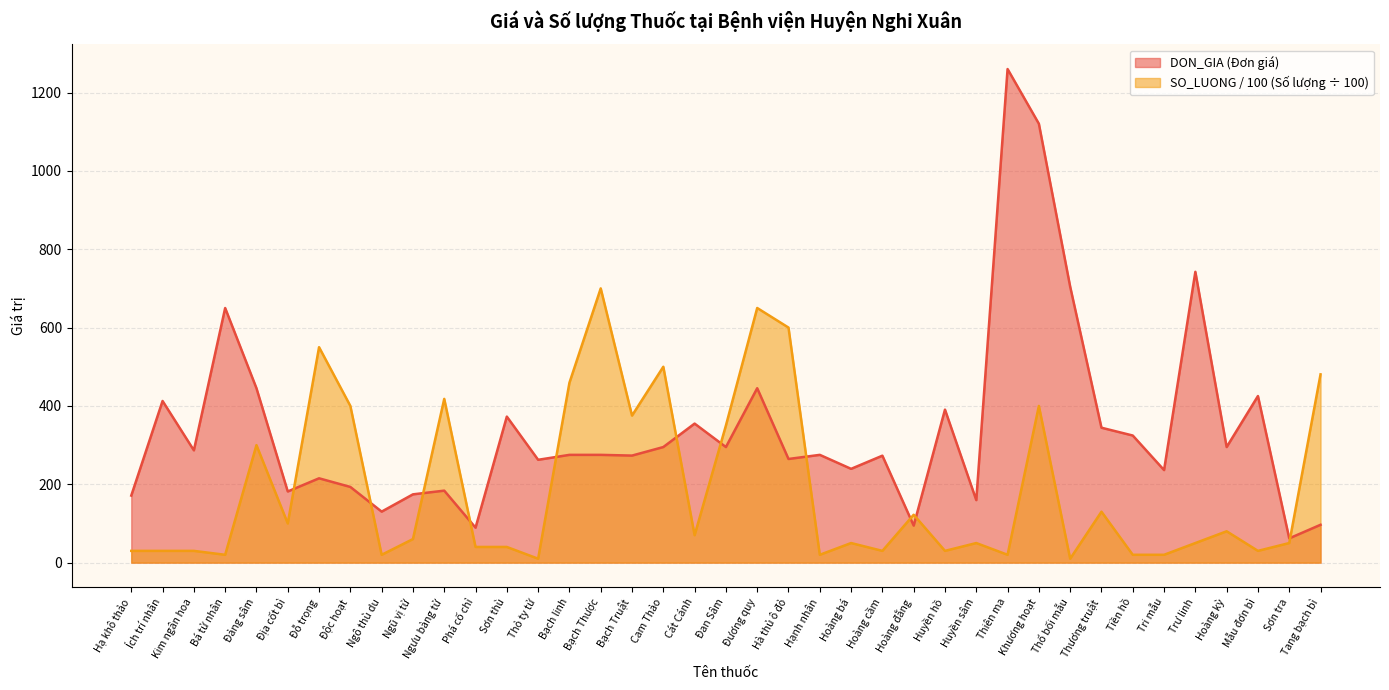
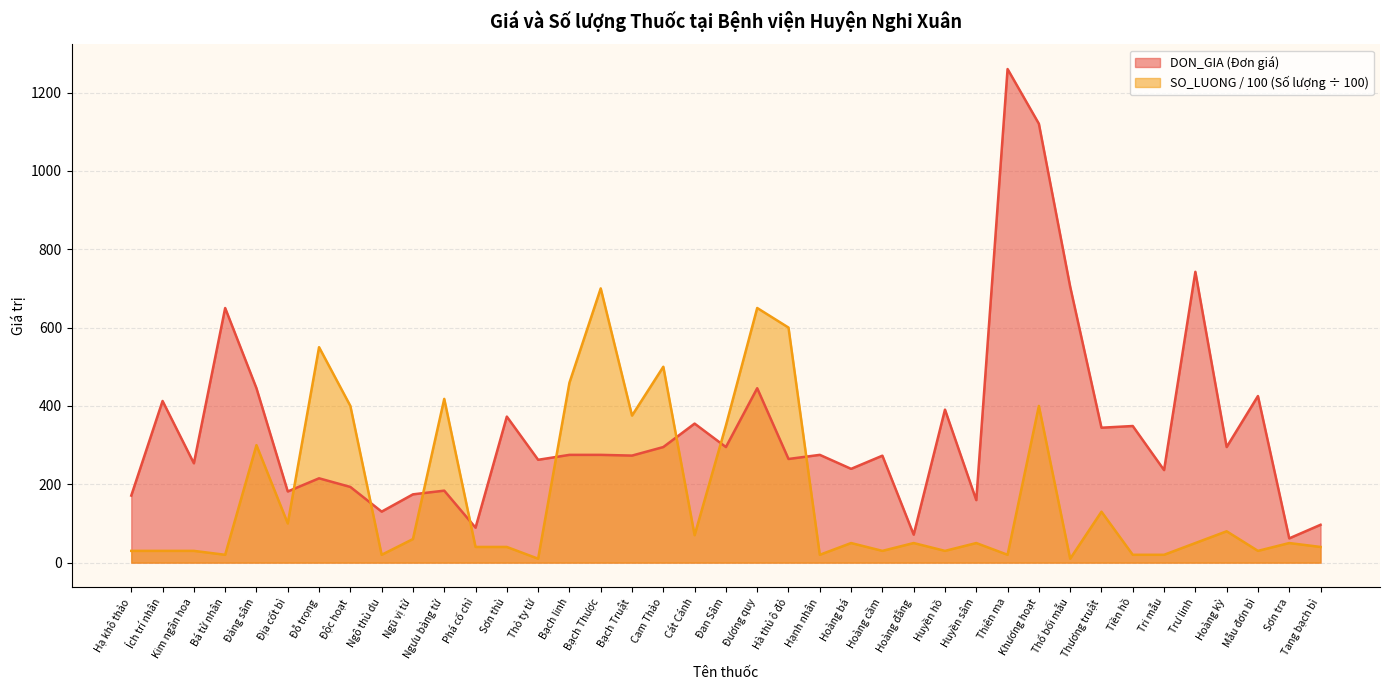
DON_GIA (Đơn giá), Kim ngân hoa: 290 -> 250
DON_GIA (Đơn giá), Hoàng đằng: 90 -> 70
SO_LUONG / 100 (Số lượng ÷ 100), Hoàng đằng: 120 -> 50
DON_GIA (Đơn giá), Tiền hồ: 320 -> 350
SO_LUONG / 100 (Số lượng ÷ 100), Tang bạch bì: 480 -> 40
